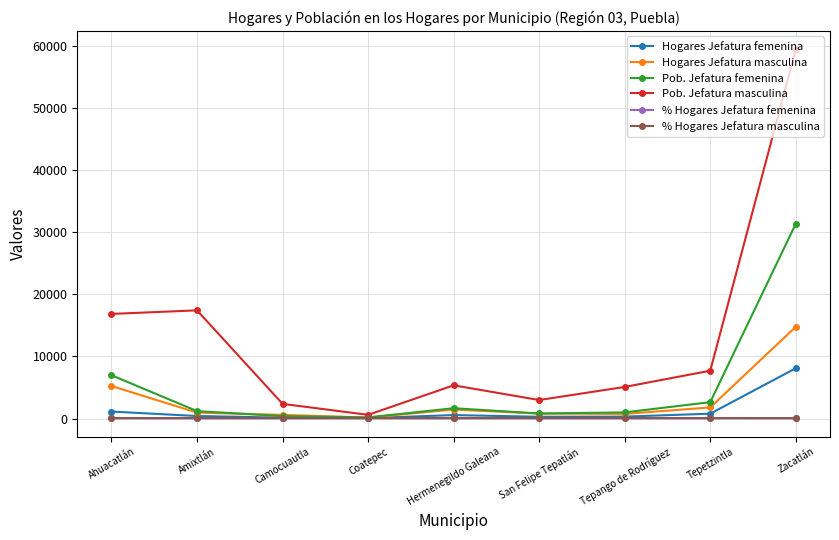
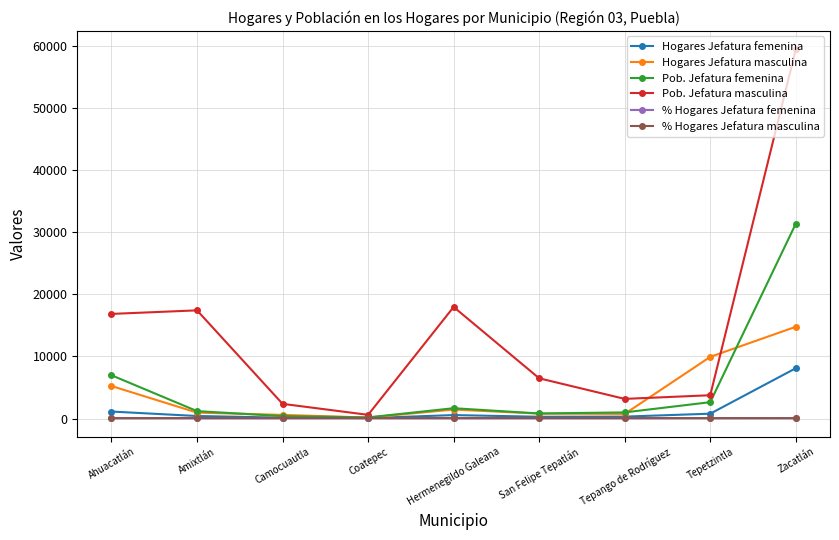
Pob. Jefatura masculina, Hermenegildo Galeana: 5000 -> 18000
Pob. Jefatura masculina, San Felipe Tepatlán: 3000 -> 6000
Pob. Jefatura masculina, Tepango de Rodríguez: 5000 -> 3000
Hogares Jefatura masculina, Tepetzintla: 2000 -> 10000
Pob. Jefatura masculina, Tepetzintla: 8000 -> 4000
